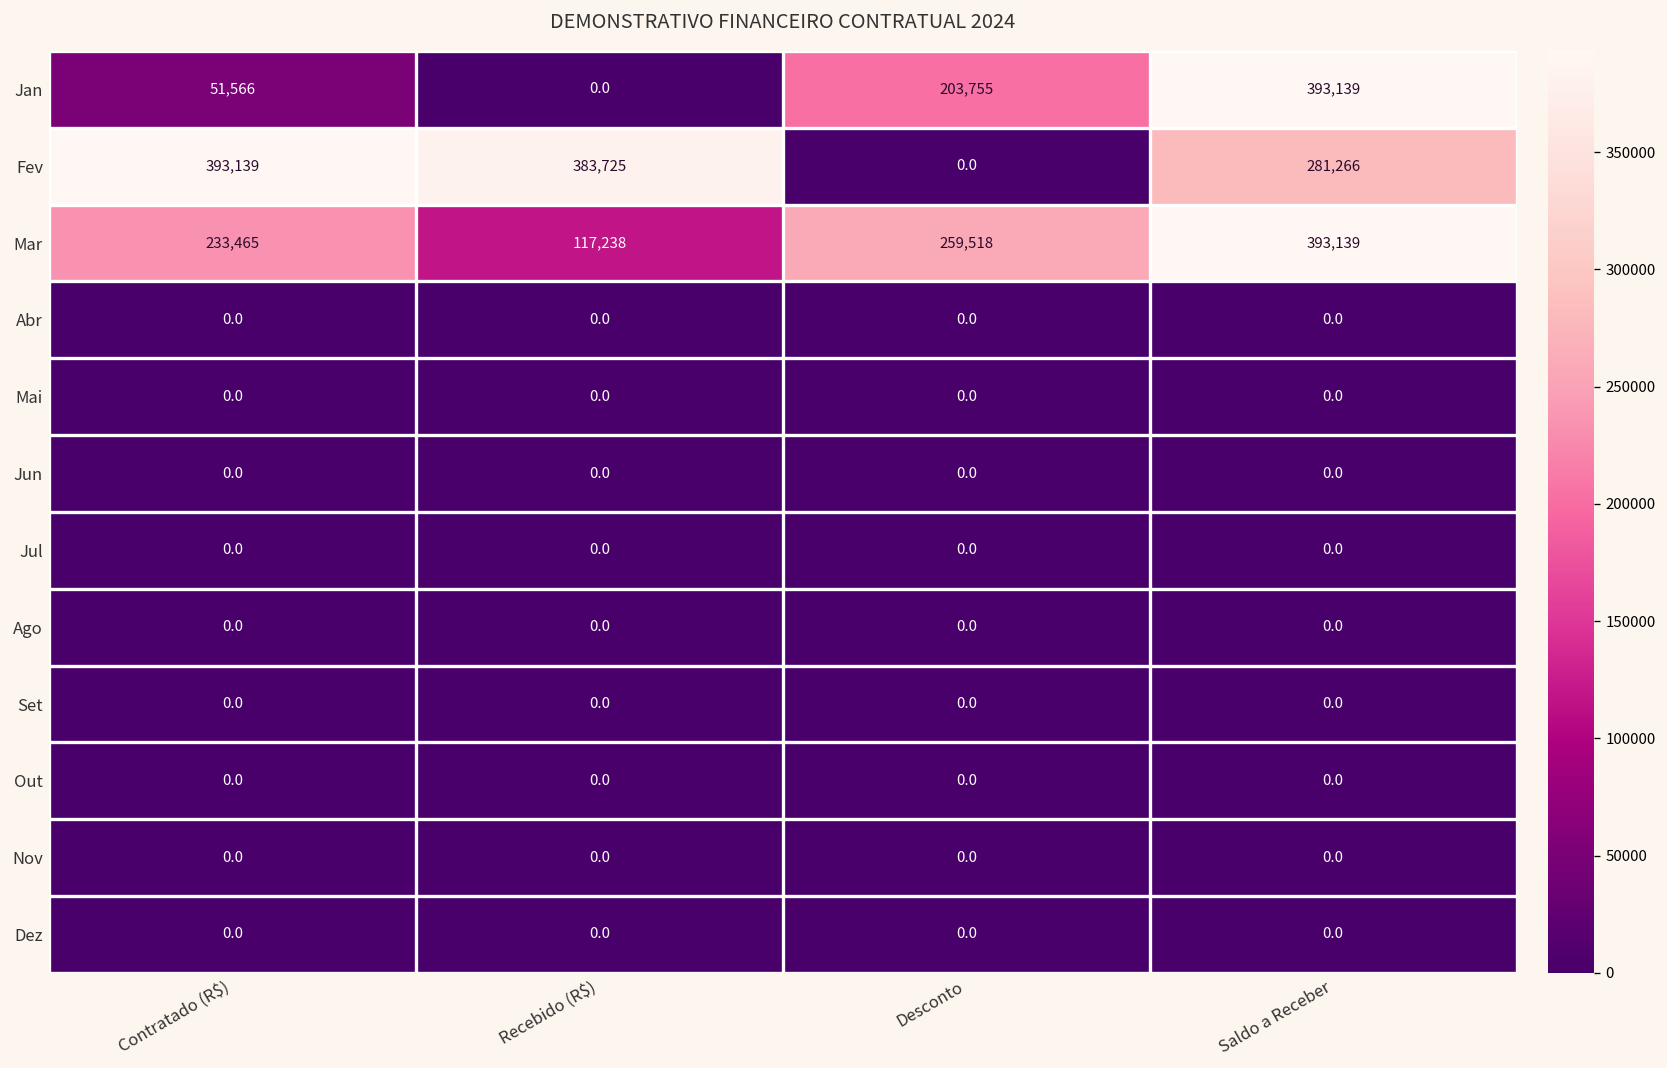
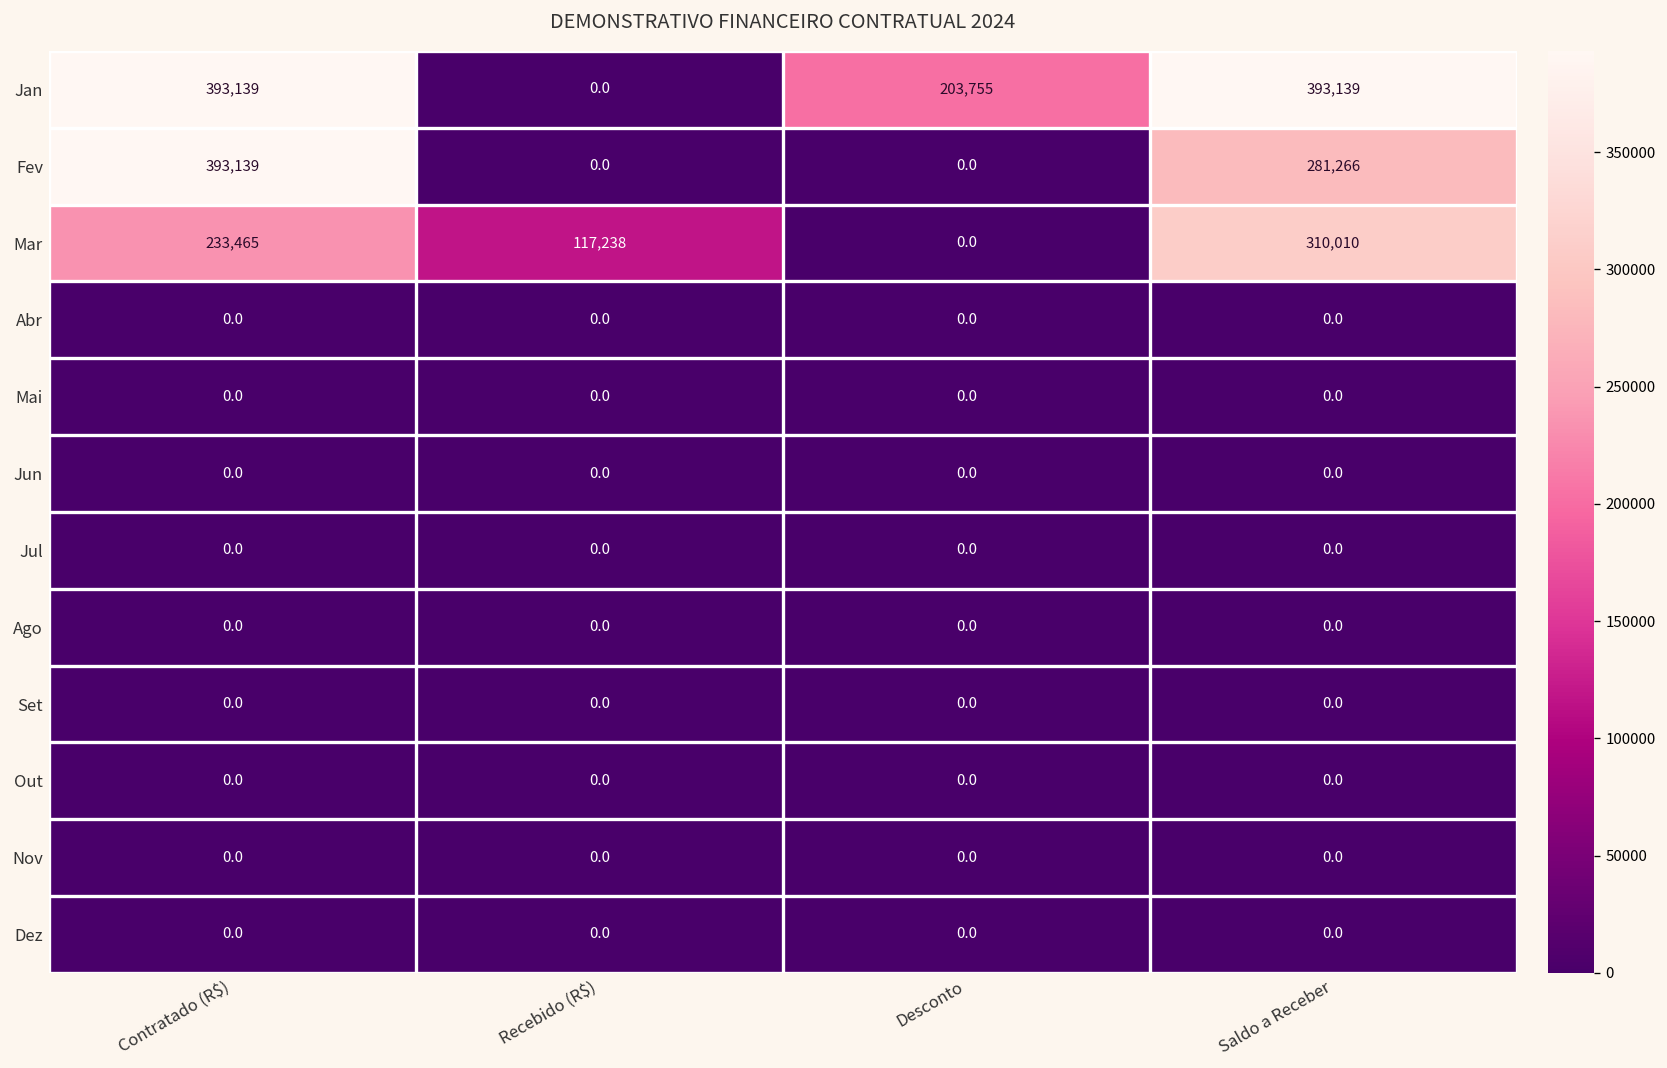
Jan, Contratado (R$): 51,566 -> 393,139
Fev, Recebido (R$): 383,725 -> 0.0
Mar, Desconto: 259,518 -> 0.0
Mar, Saldo a Receber: 393,139 -> 310,010
